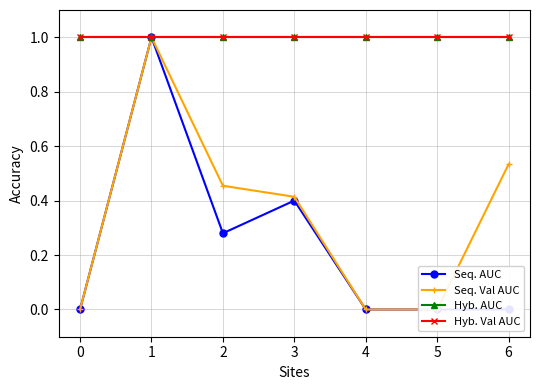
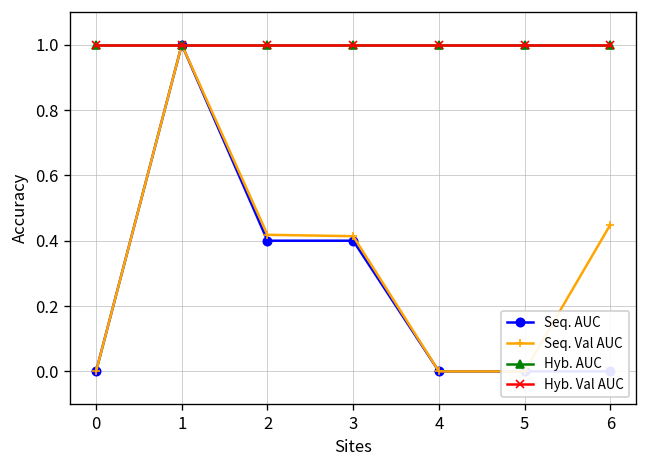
Seq. AUC, 2: 0.28 -> 0.40
Seq. Val AUC, 2: 0.45 -> 0.42
Seq. Val AUC, 6: 0.53 -> 0.45
